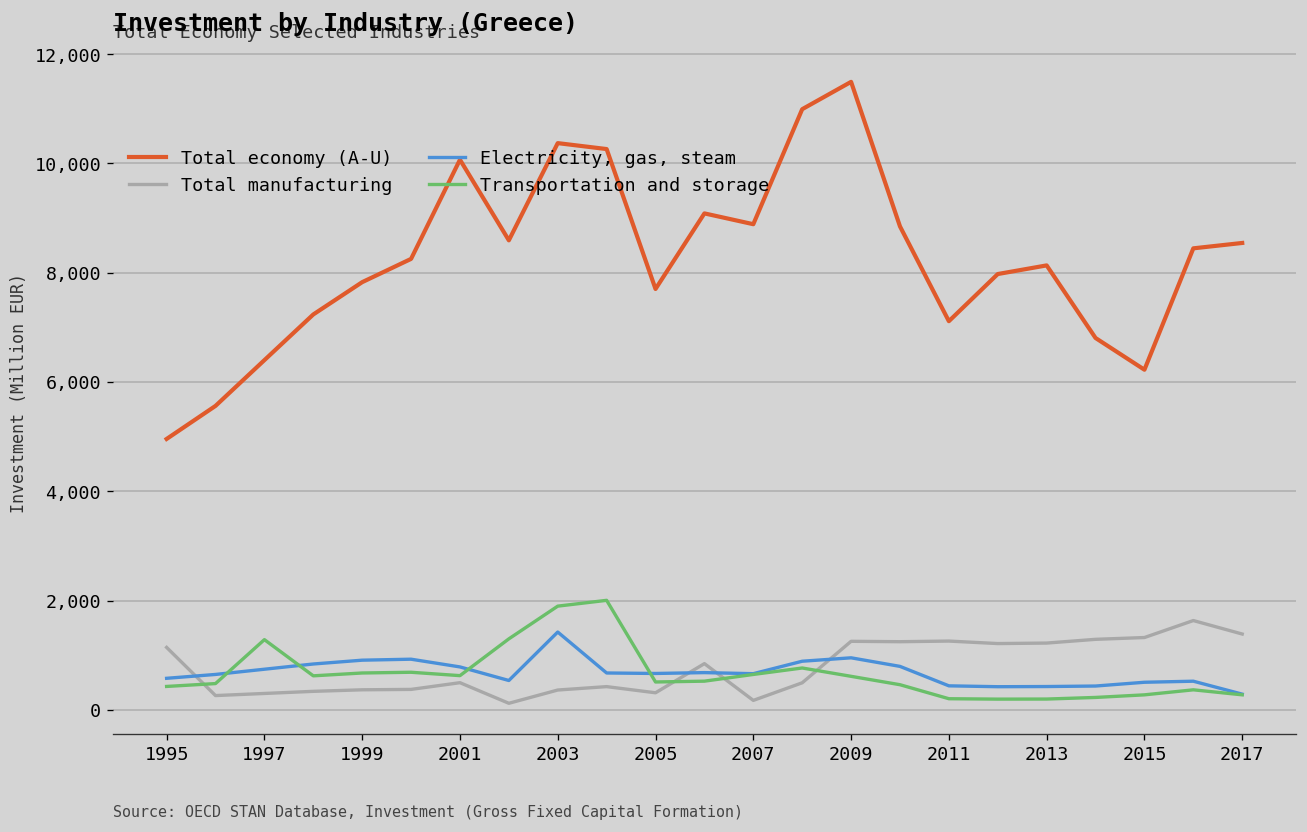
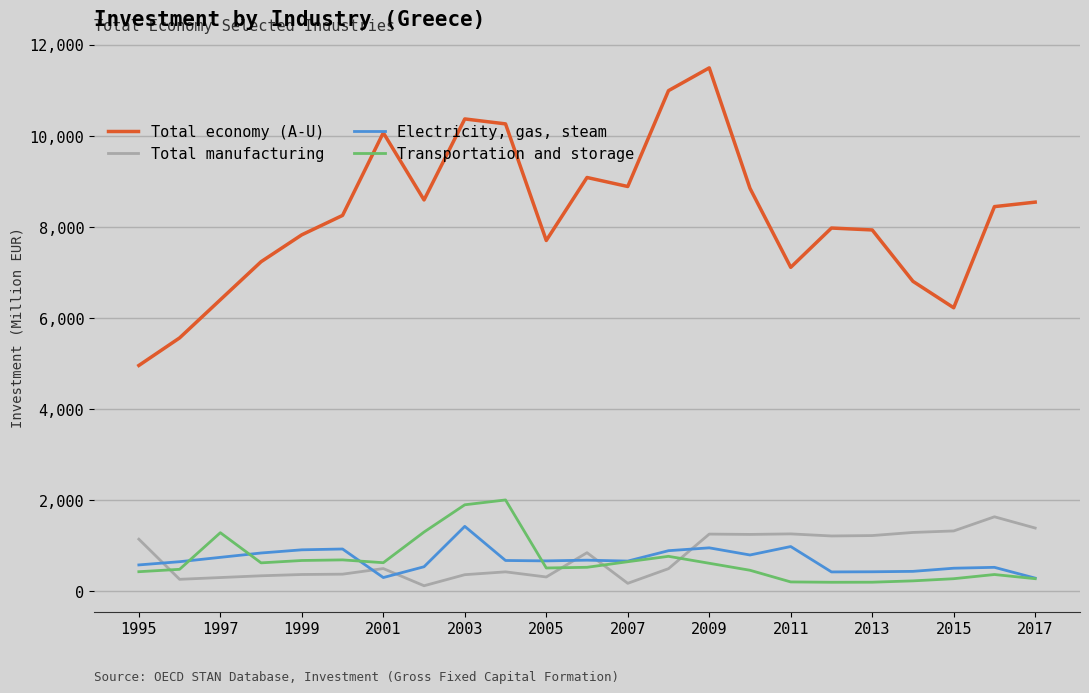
Electricity, gas, steam, 2001: 800 -> 300
Electricity, gas, steam, 2011: 400 -> 1,000
Total economy (A-U), 2013: 8,100 -> 7,900
